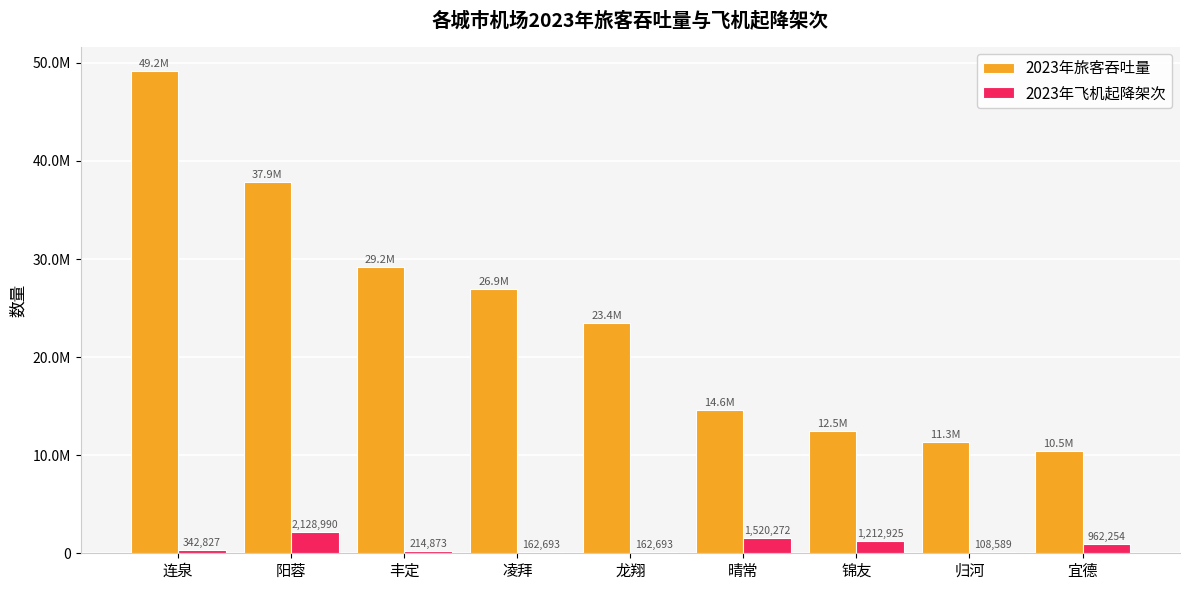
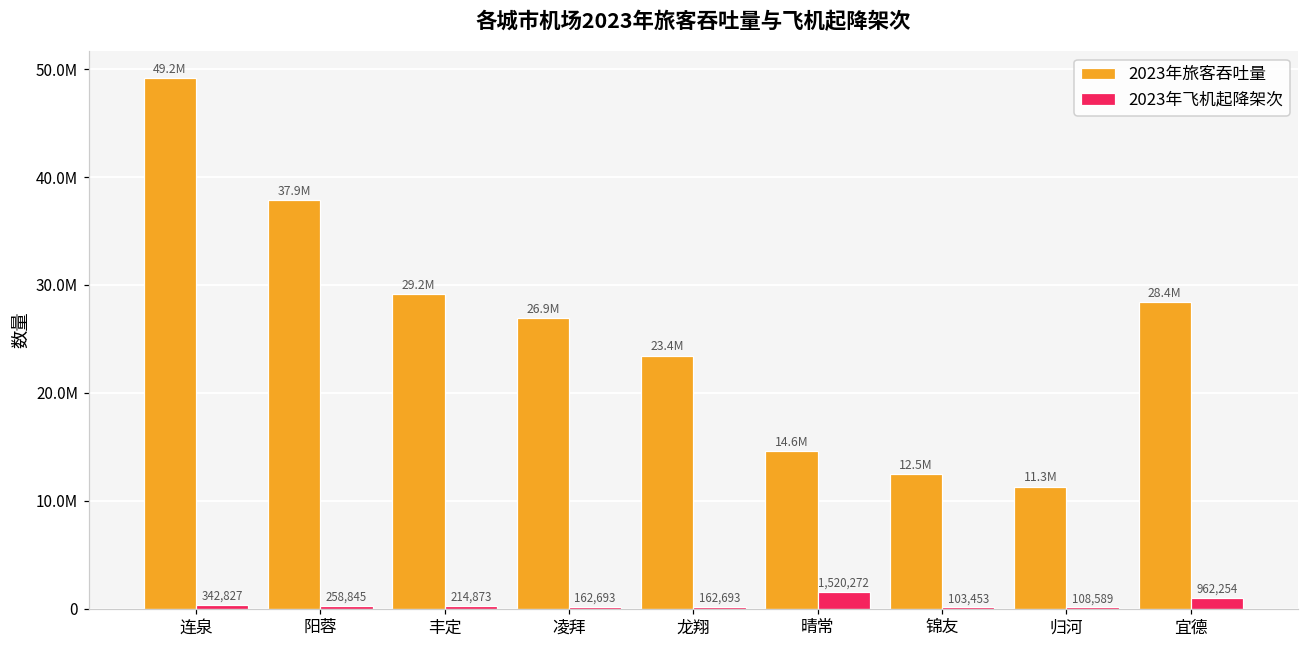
2023年飞机起降架次, 阳蓉: 2,128,990 -> 258,845
2023年飞机起降架次, 锦友: 1,212,925 -> 103,453
2023年旅客吞吐量, 宜德: 10.5M -> 28.4M
